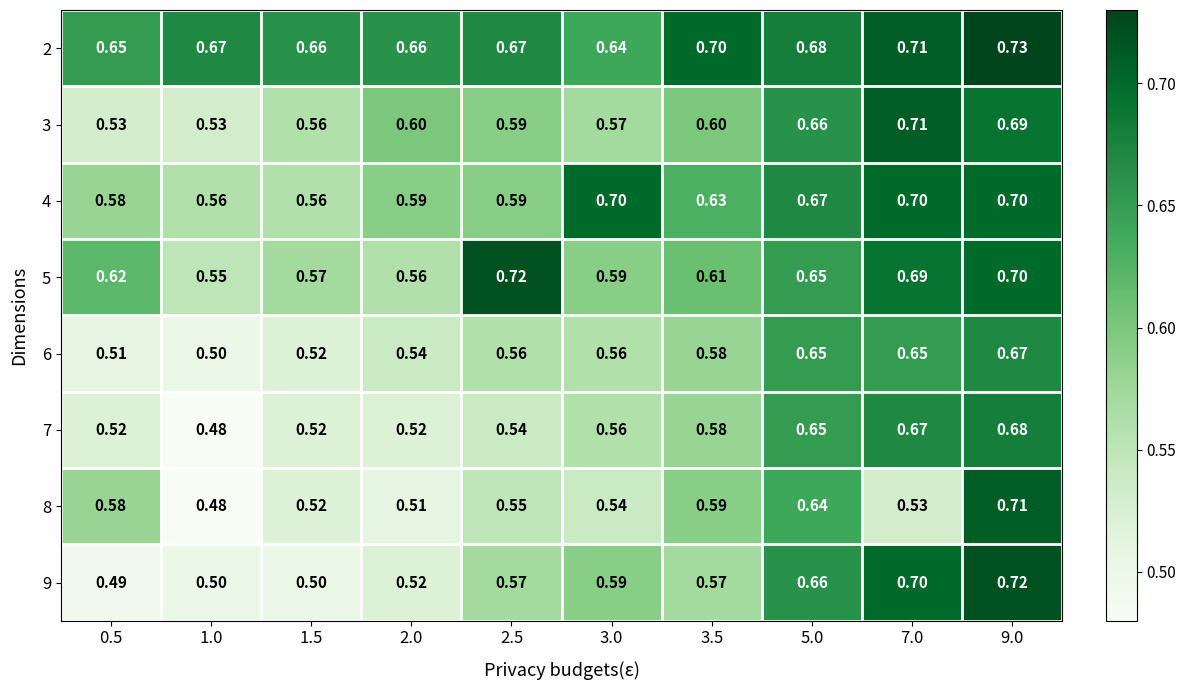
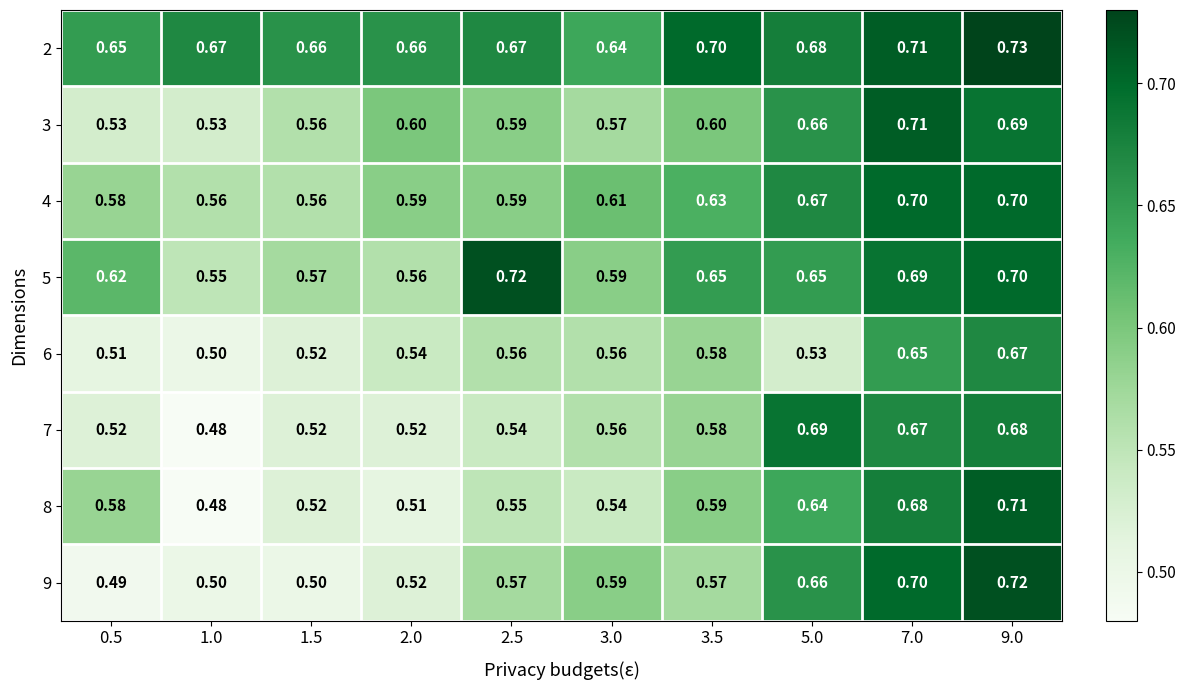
4, 3.0: 0.70 -> 0.61
5, 3.5: 0.61 -> 0.65
6, 5.0: 0.65 -> 0.53
7, 5.0: 0.65 -> 0.69
8, 7.0: 0.53 -> 0.68
